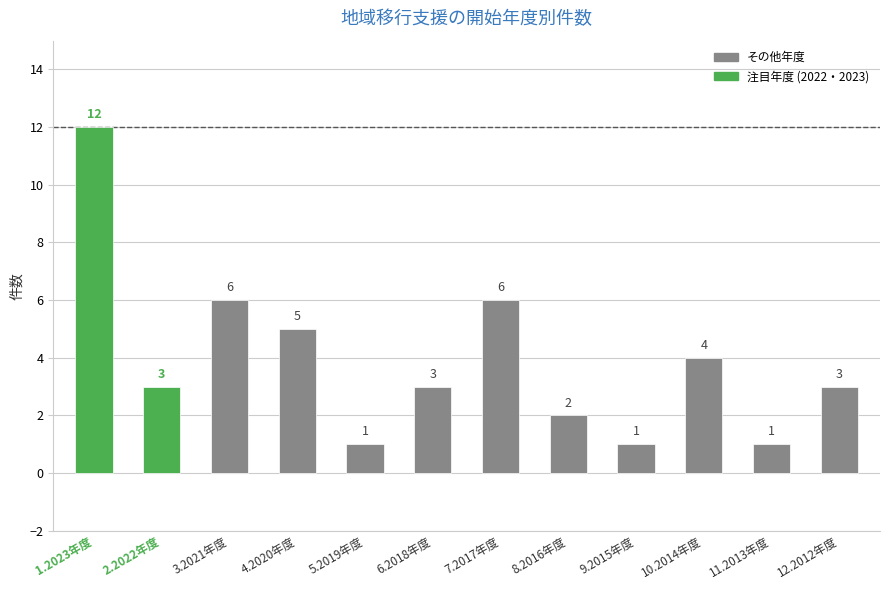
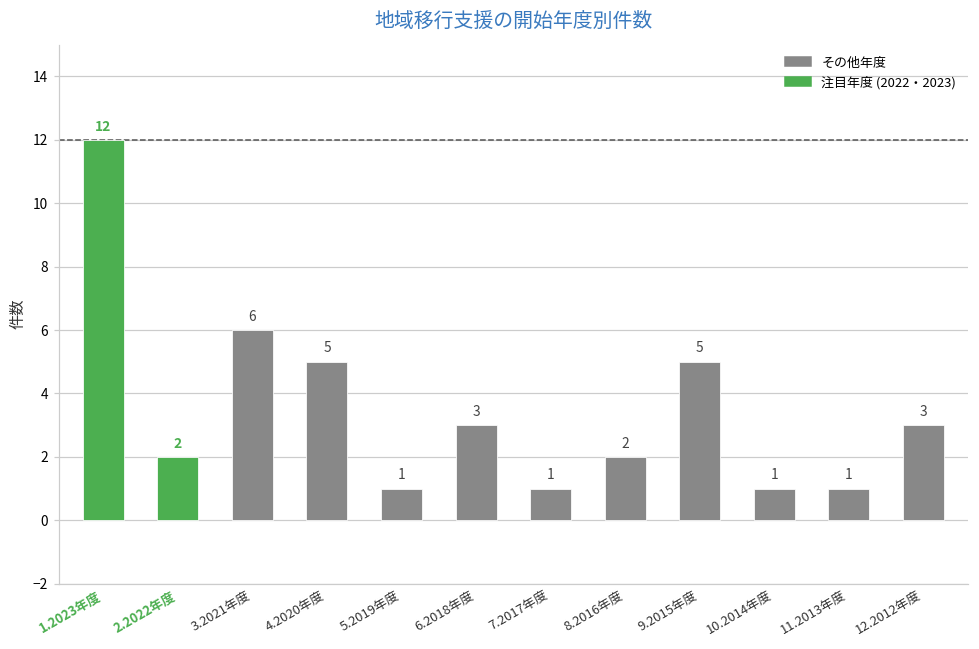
2.2022年度: 3 -> 2
7.2017年度: 6 -> 1
9.2015年度: 1 -> 5
10.2014年度: 4 -> 1
